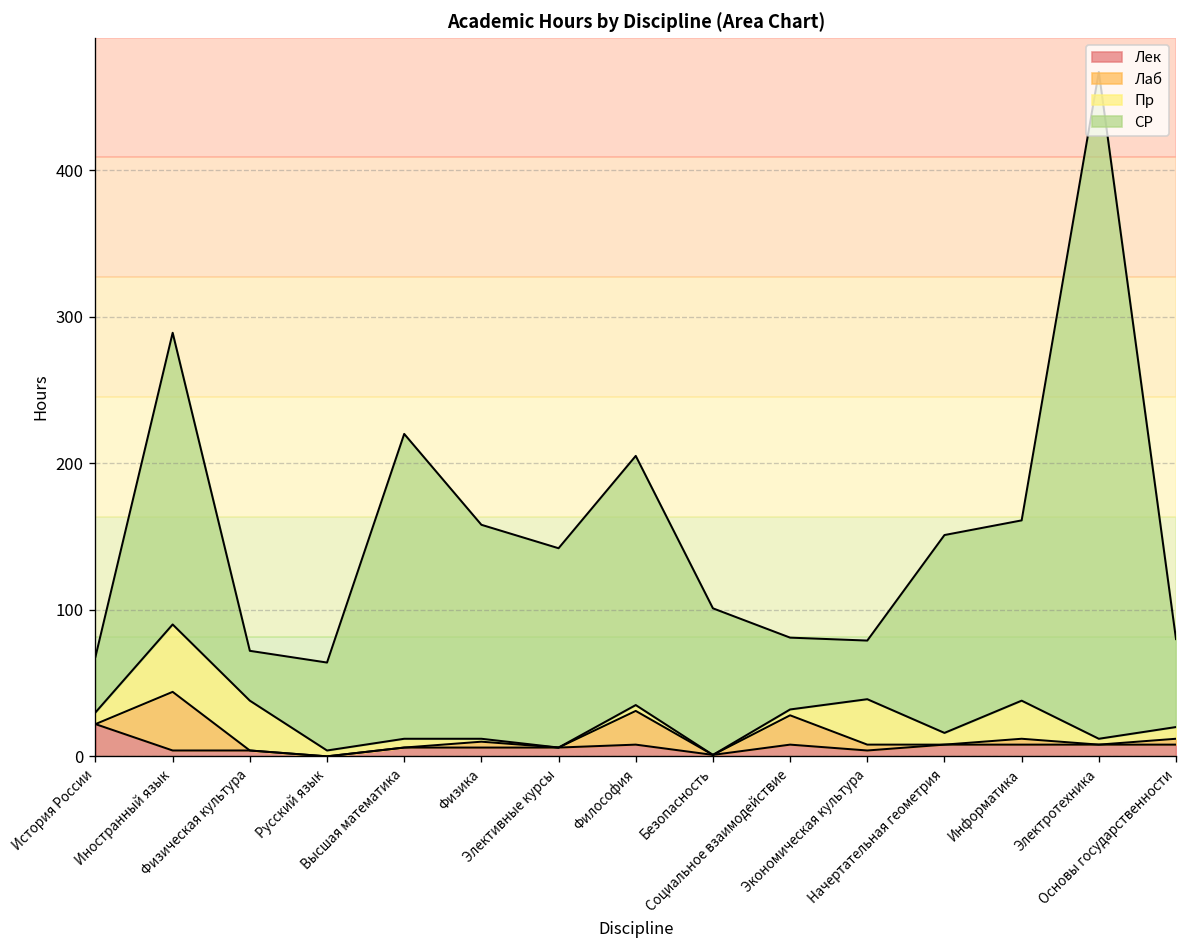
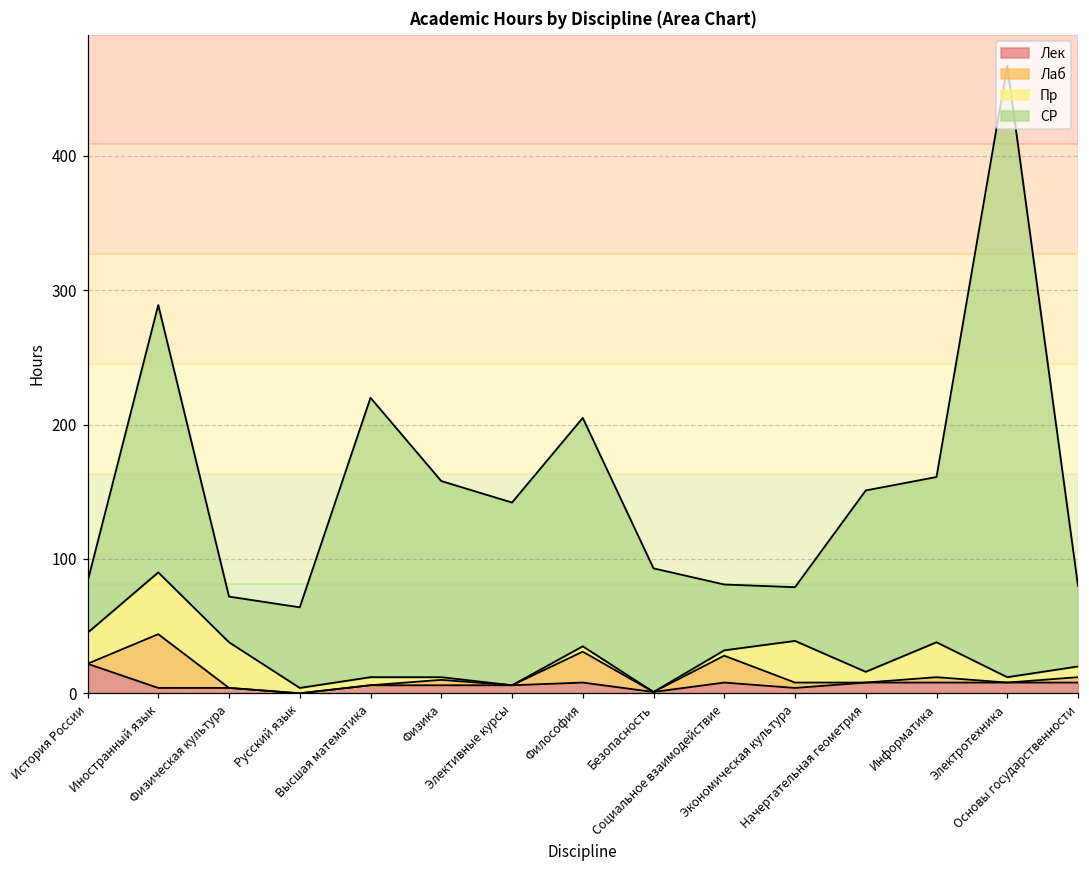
Пр, История России: 8 -> 23
СР, Безопасность: 100 -> 92
